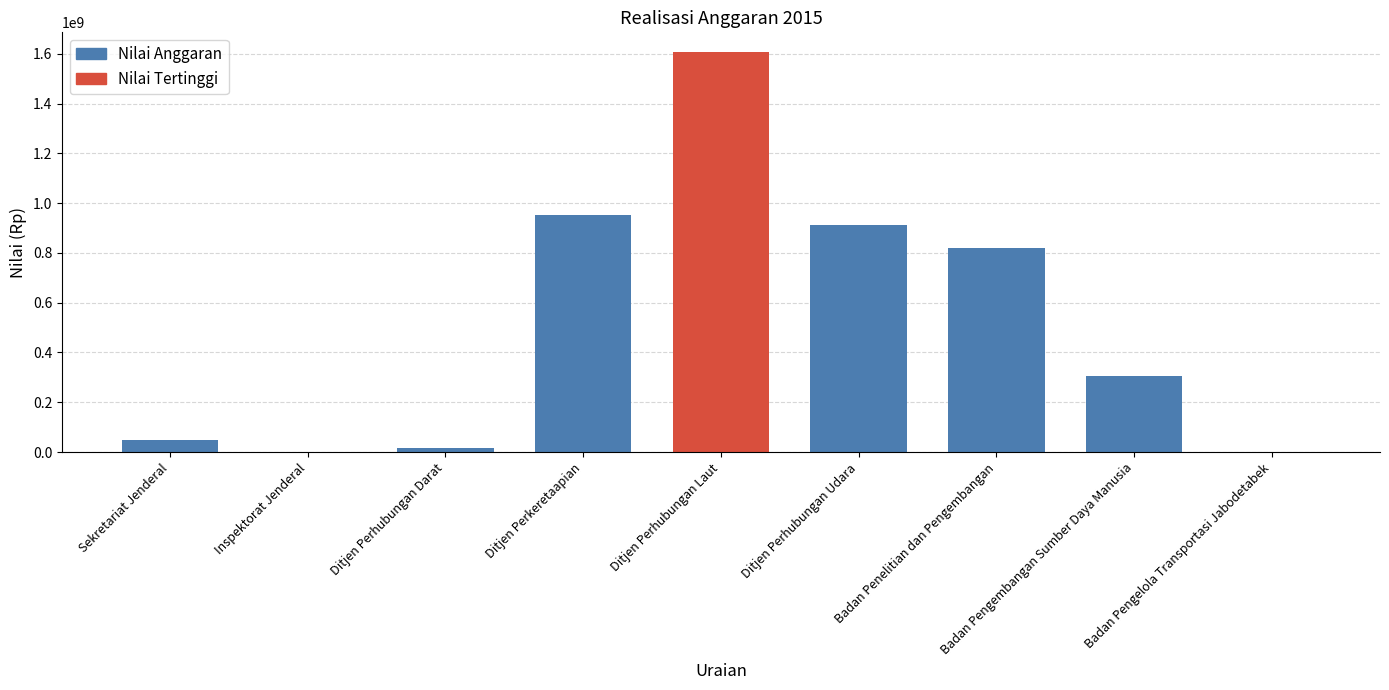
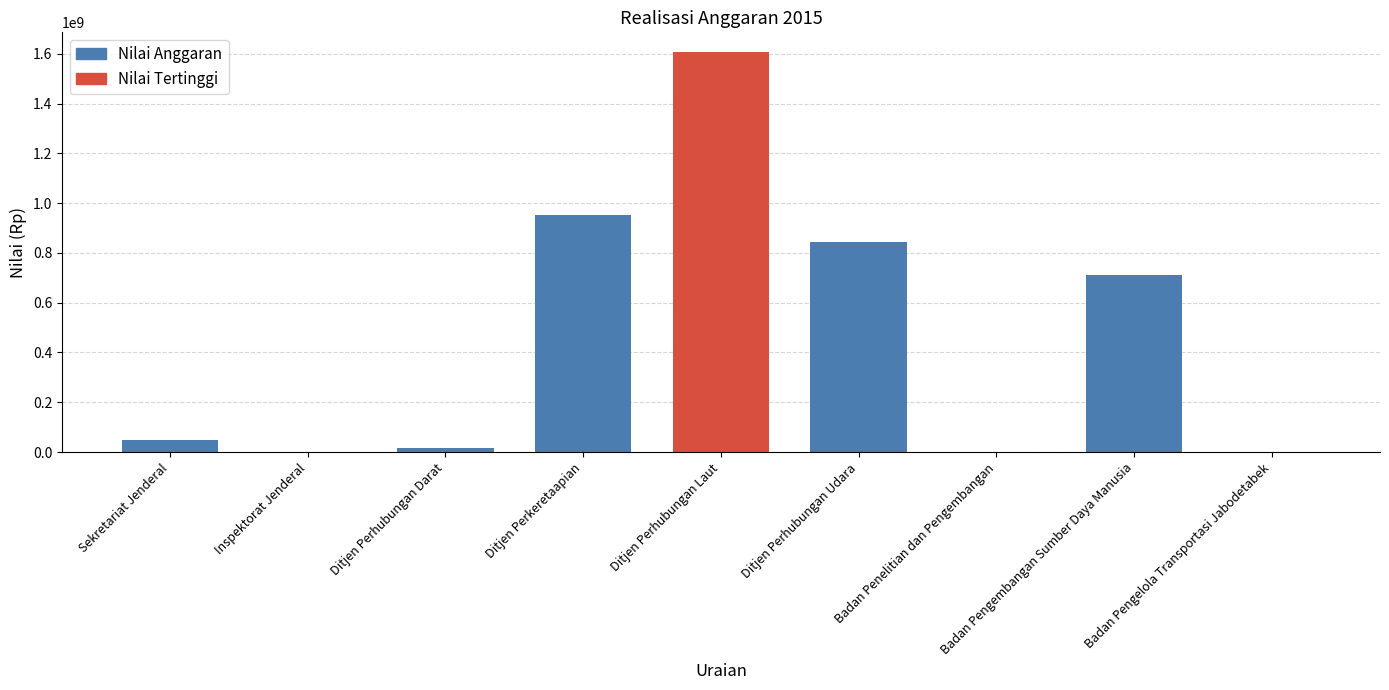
Ditjen Perhubungan Udara: 910000000 -> 850000000
Badan Penelitian dan Pengembangan: 820000000 -> 0
Badan Pengembangan Sumber Daya Manusia: 300000000 -> 710000000
